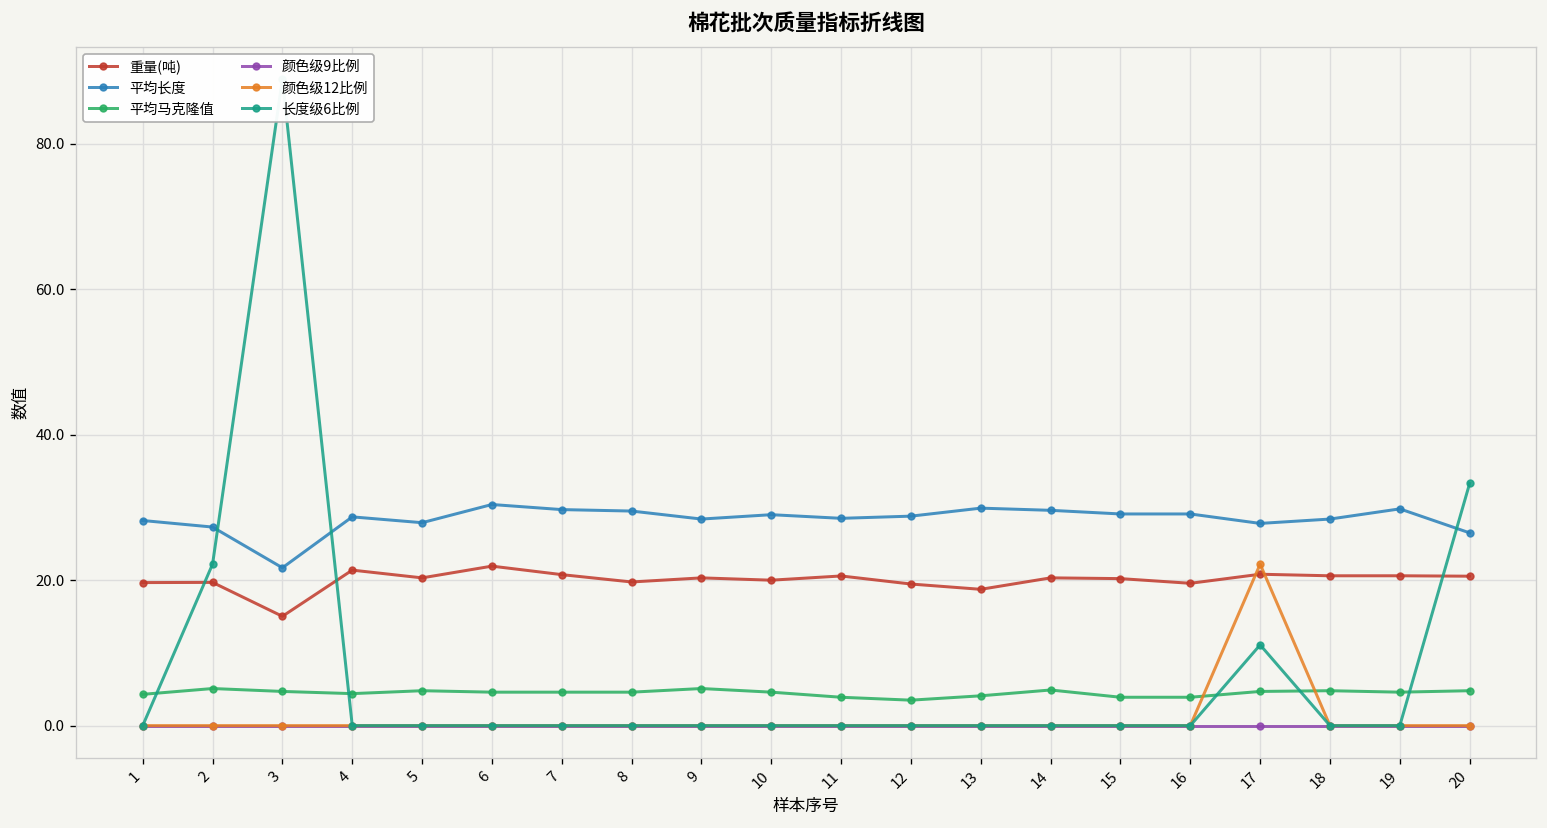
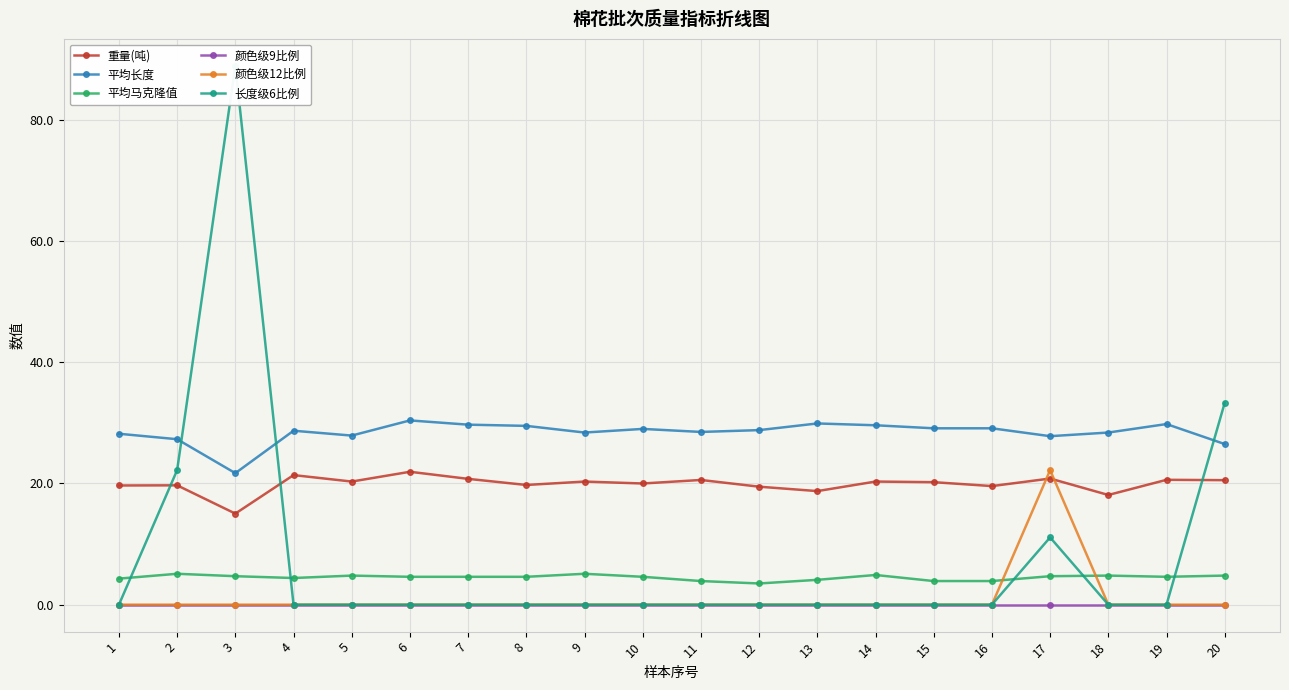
重量(吨), 18: 21 -> 18
